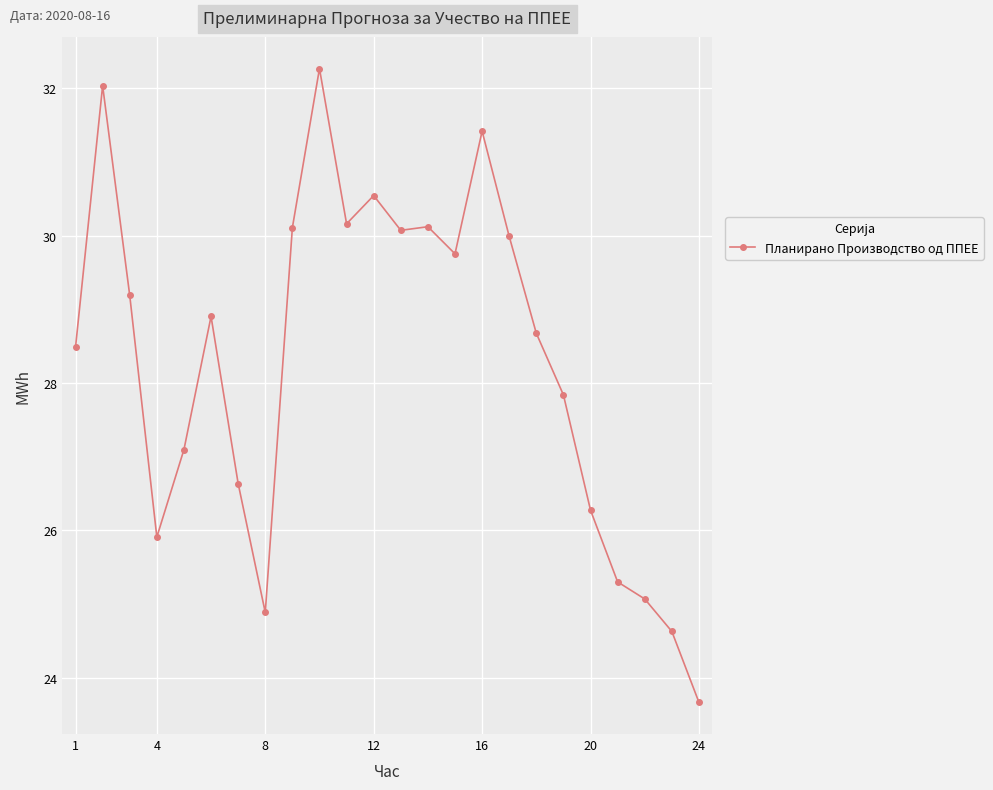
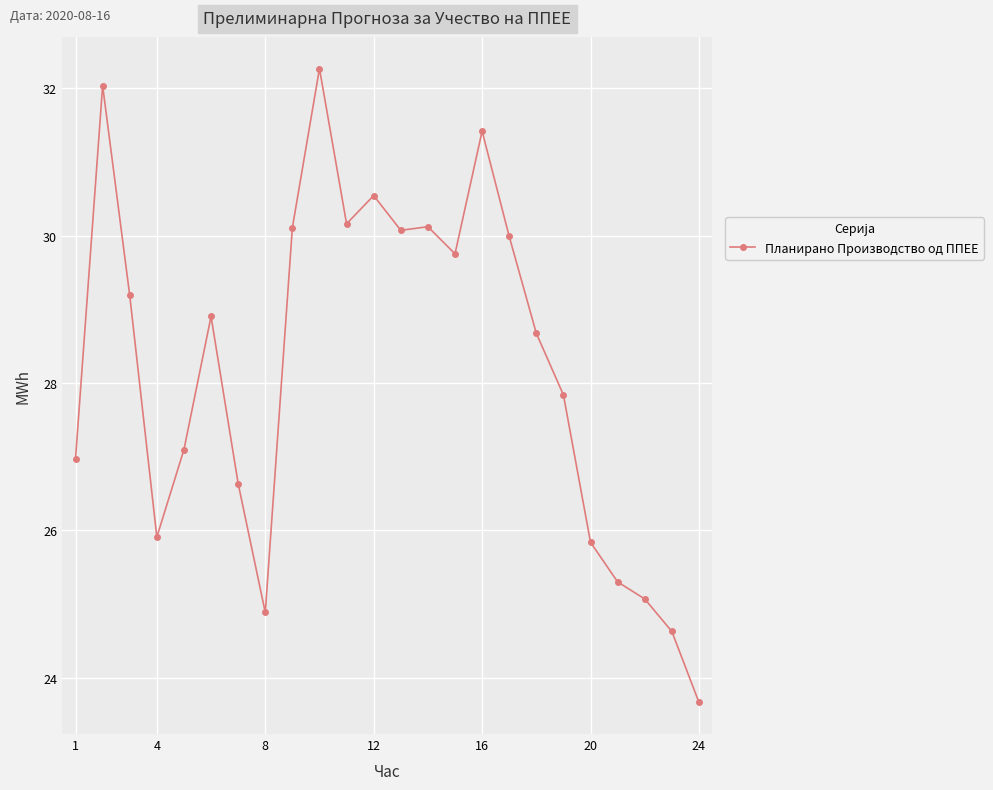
1: 28.5 -> 27.0
20: 26.3 -> 25.8
